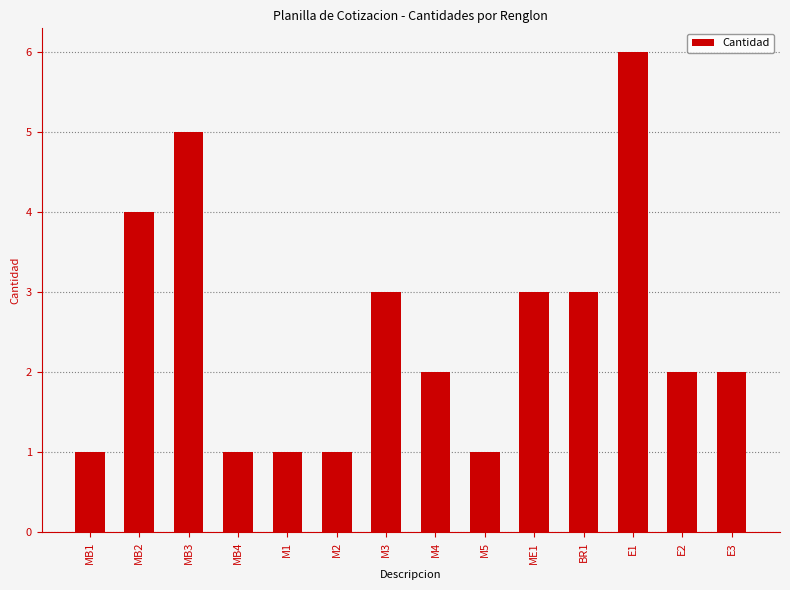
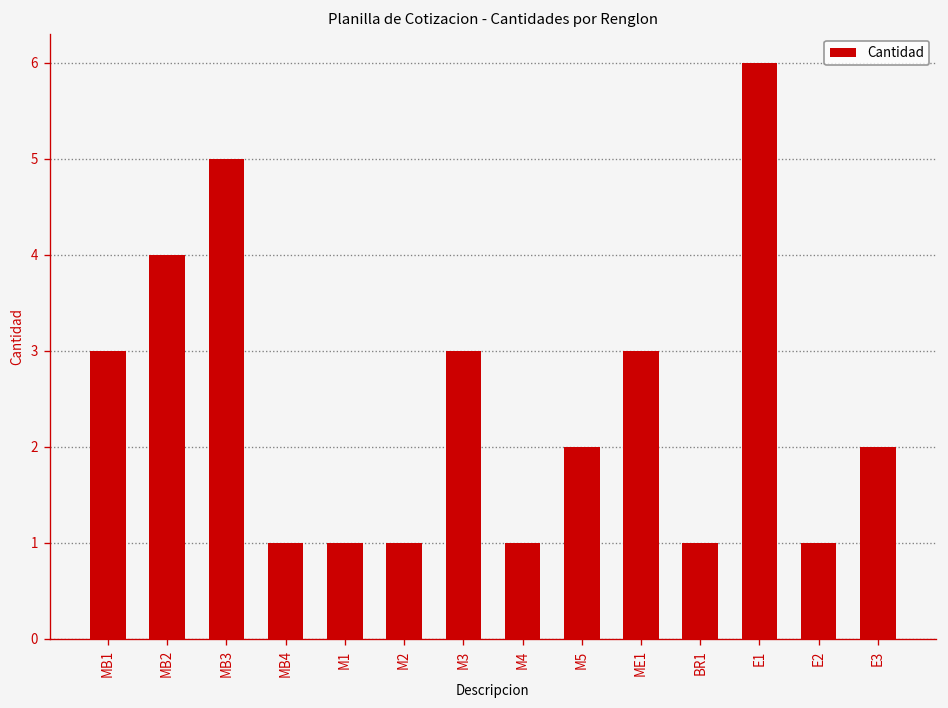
MB1: 1 -> 3
M4: 2 -> 1
M5: 1 -> 2
BR1: 3 -> 1
E2: 2 -> 1
